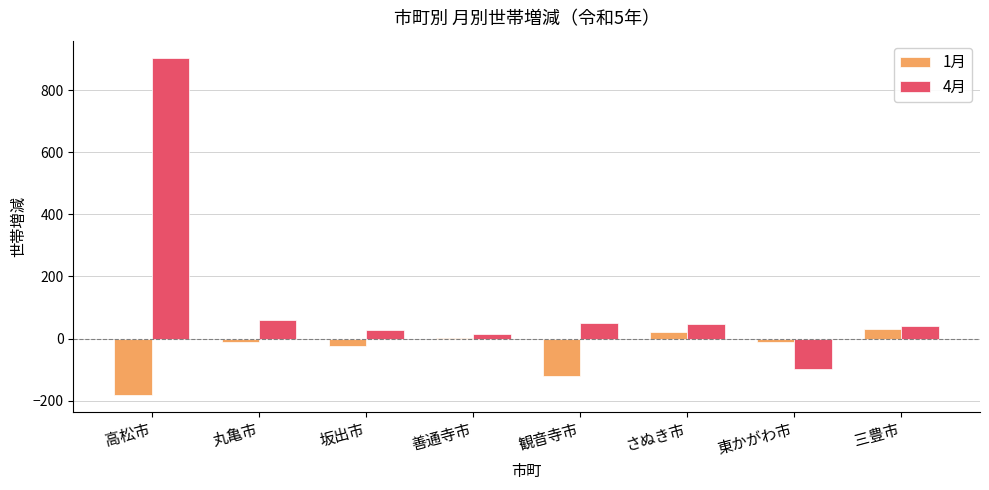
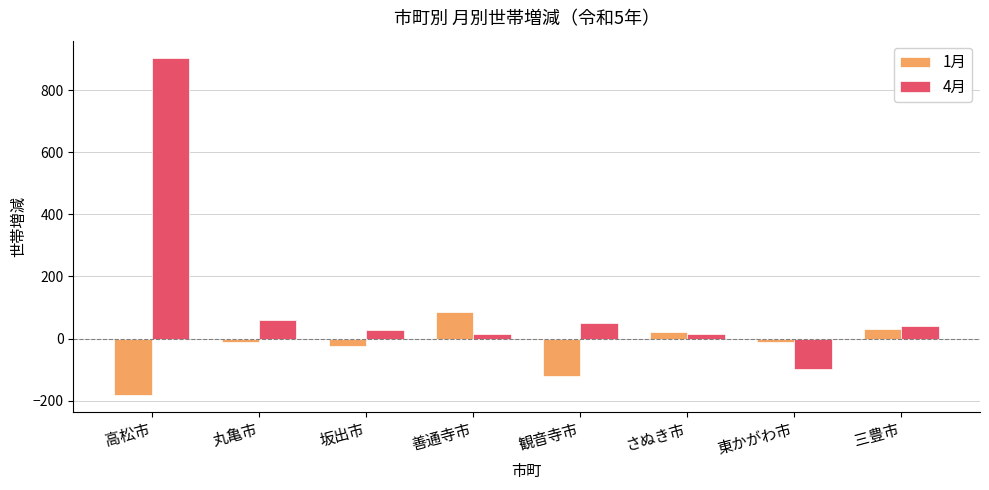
1月, 善通寺市: 0 -> 90
4月, さぬき市: 50 -> 20
